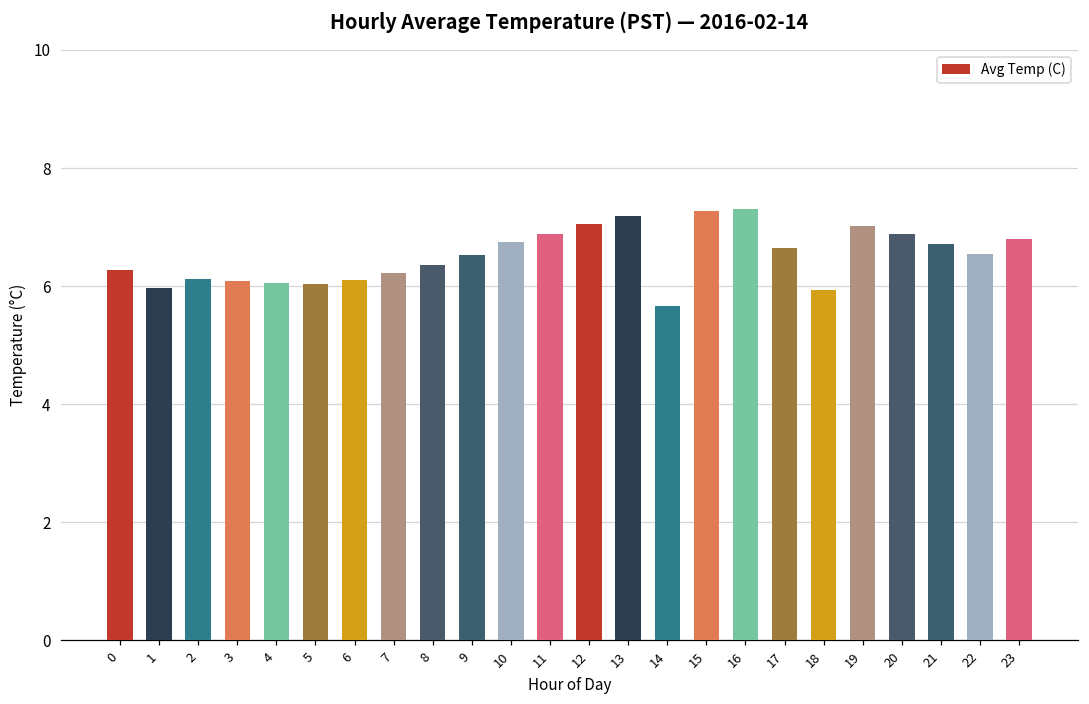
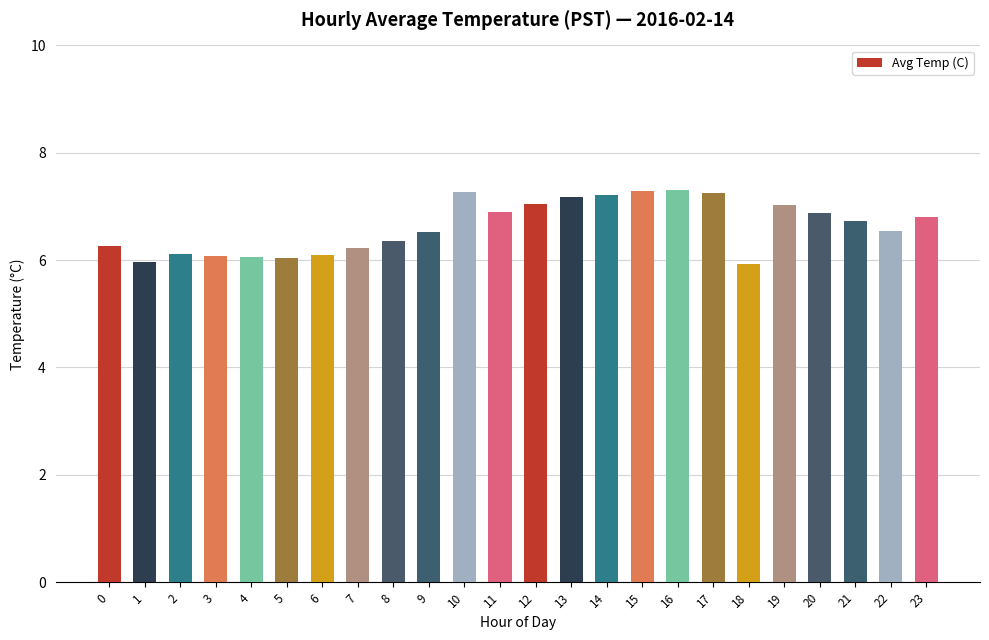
10: 6.7 -> 7.3
14: 5.7 -> 7.2
17: 6.6 -> 7.3
